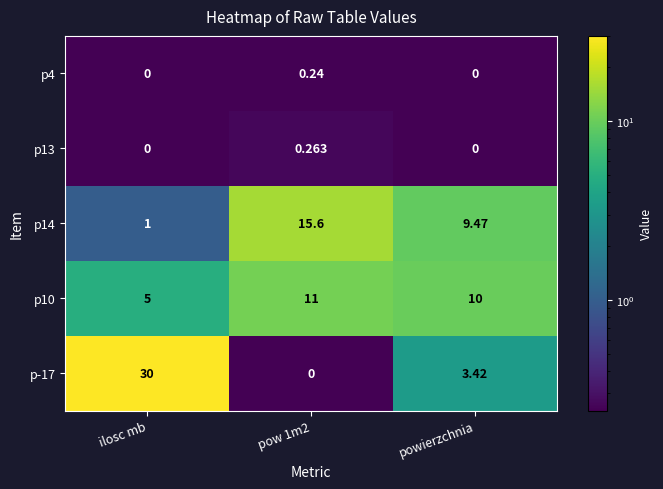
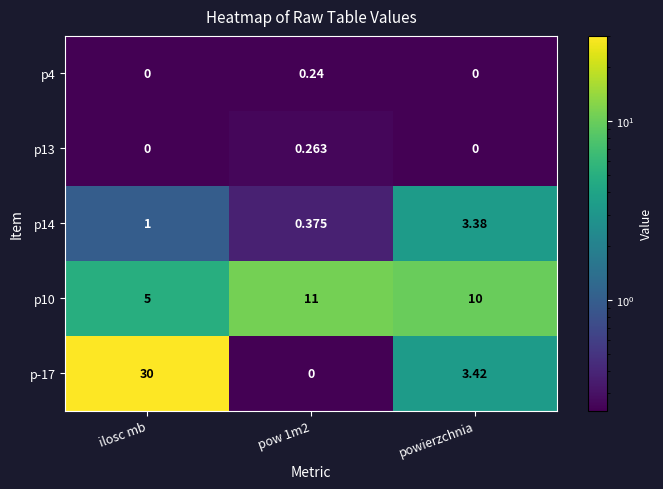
p14, pow 1m2: 15.6 -> 0.375
p14, powierzchnia: 9.47 -> 3.38
